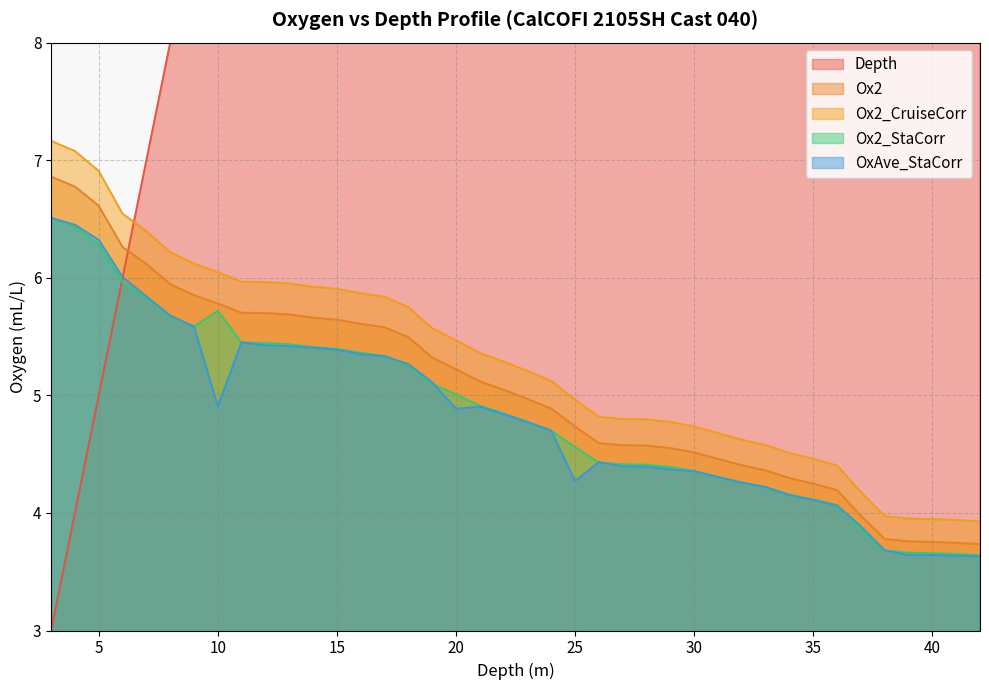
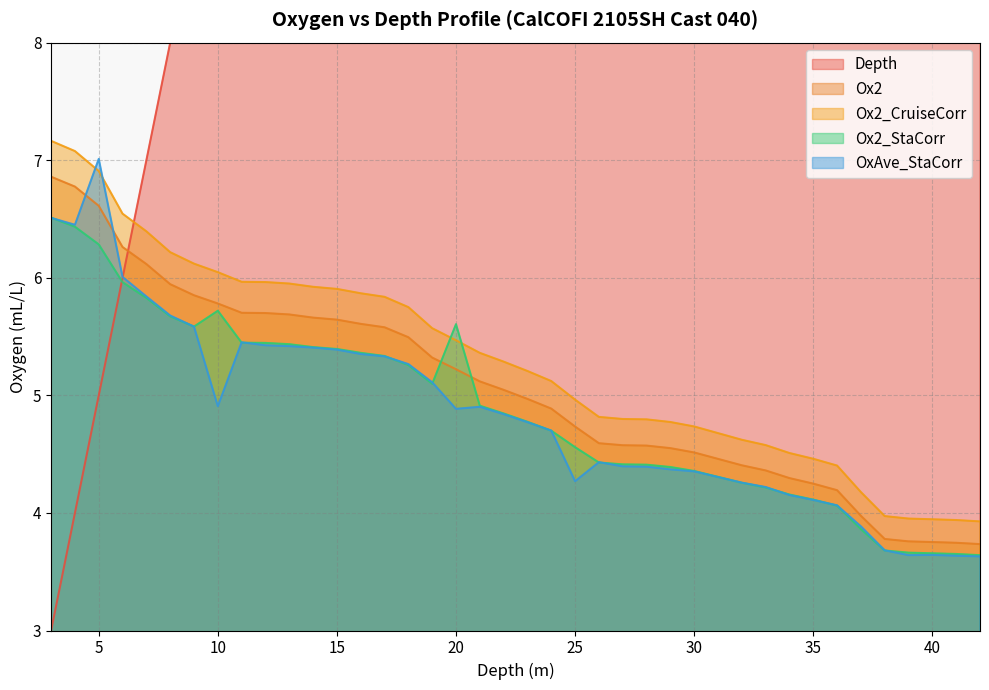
OxAve_StaCorr, 5: 6.32 -> 7.01
Ox2_StaCorr, 20: 5.01 -> 5.61
